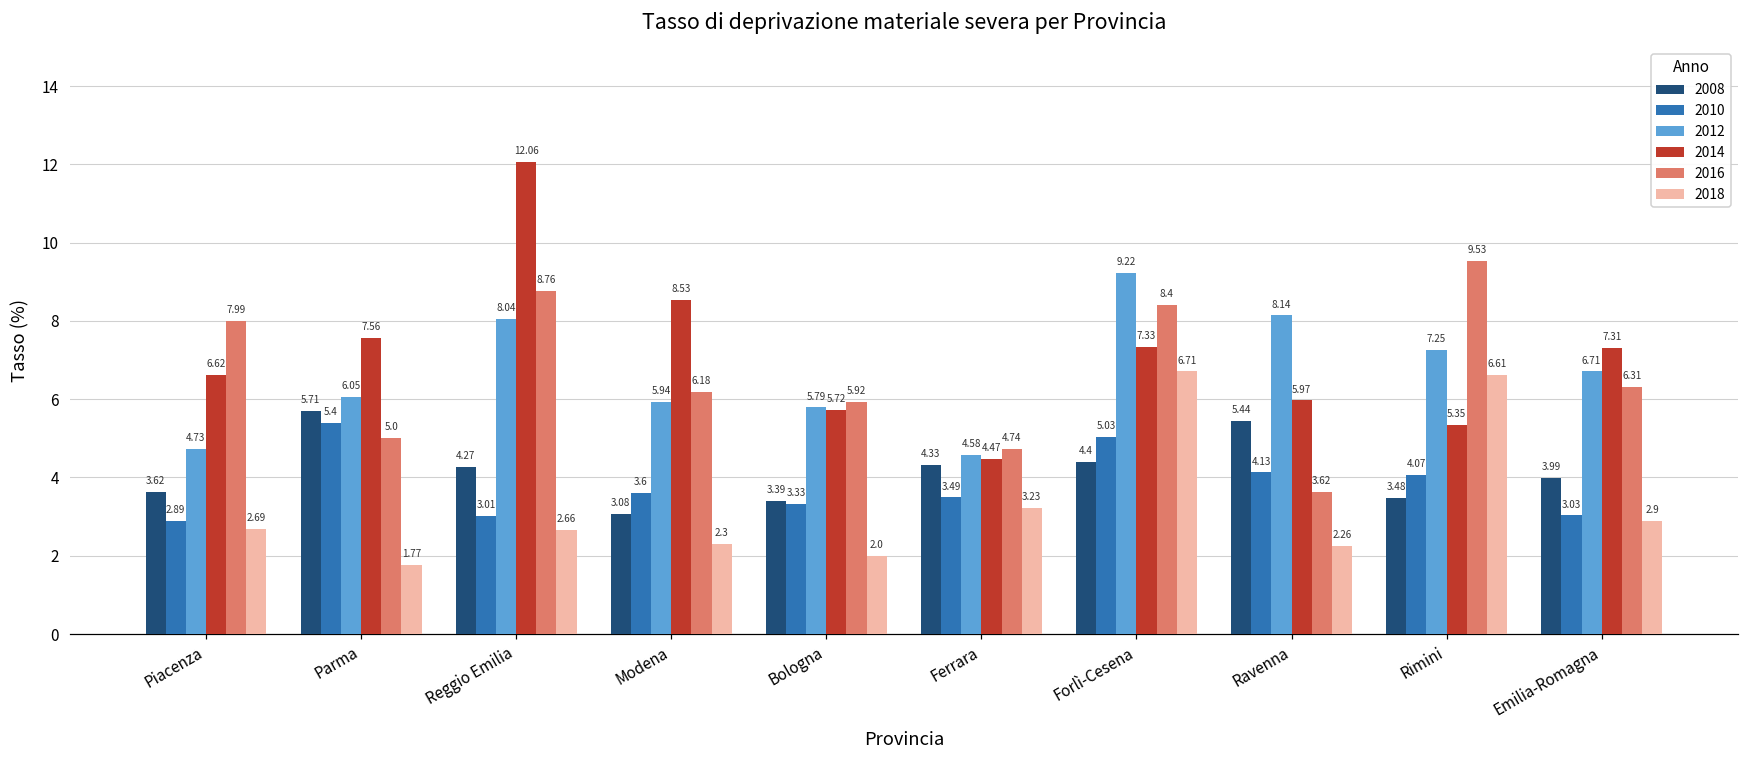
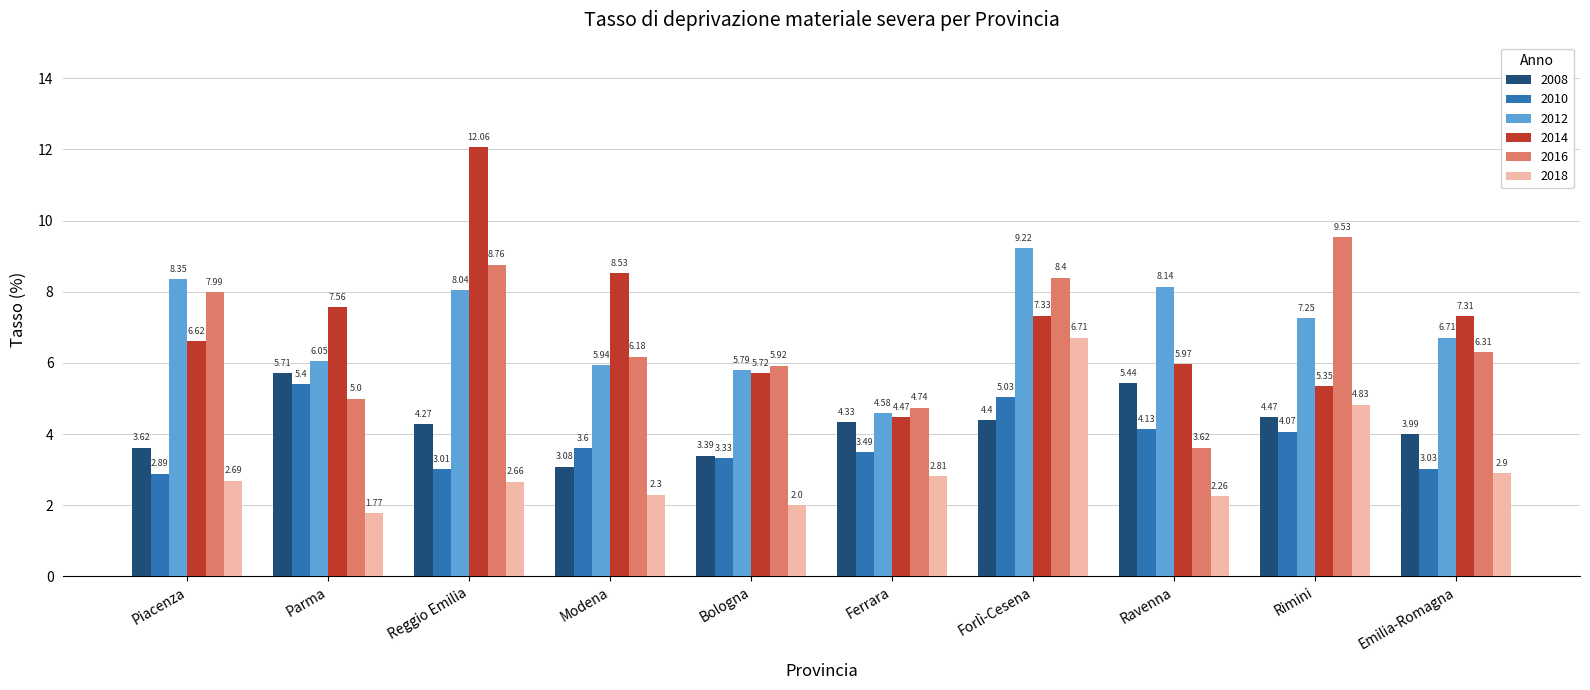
2012, Piacenza: 4.73 -> 8.35
2018, Ferrara: 3.23 -> 2.81
2008, Rimini: 3.48 -> 4.47
2018, Rimini: 6.61 -> 4.83
